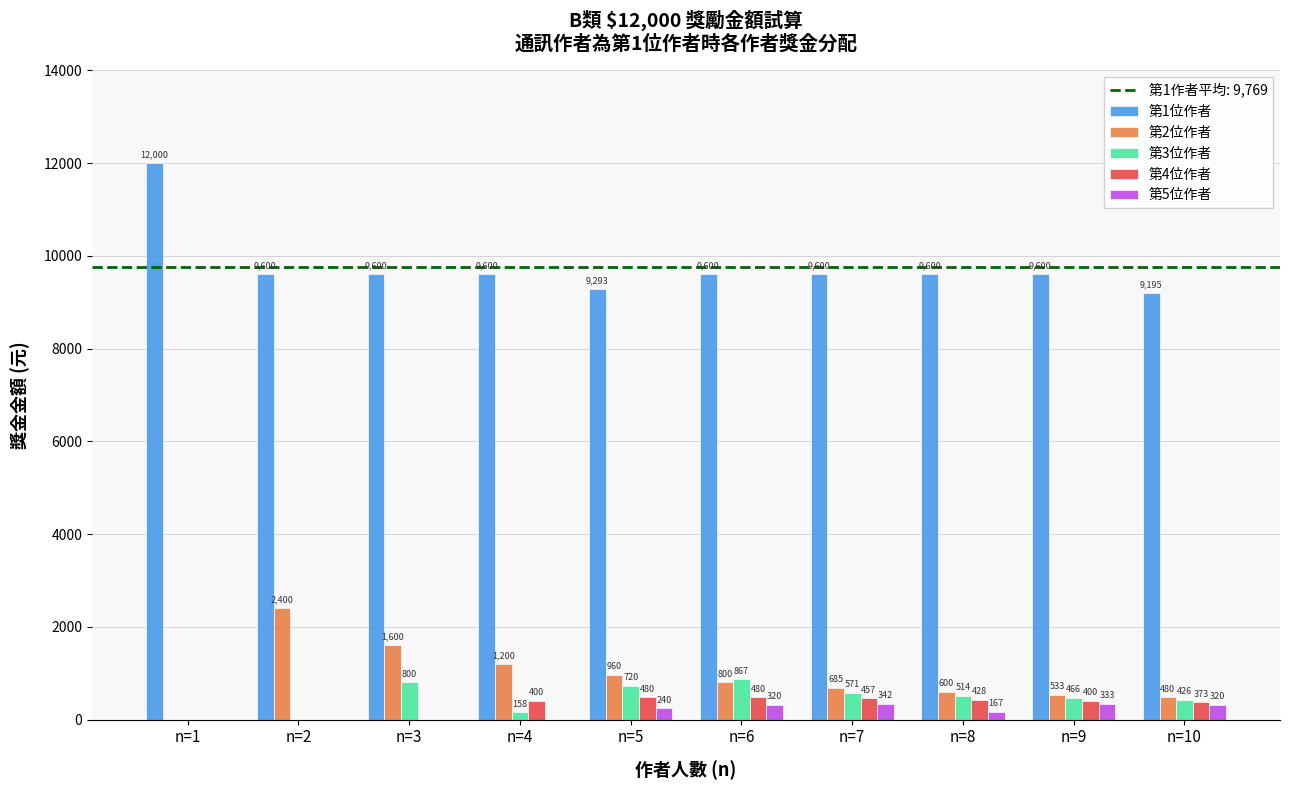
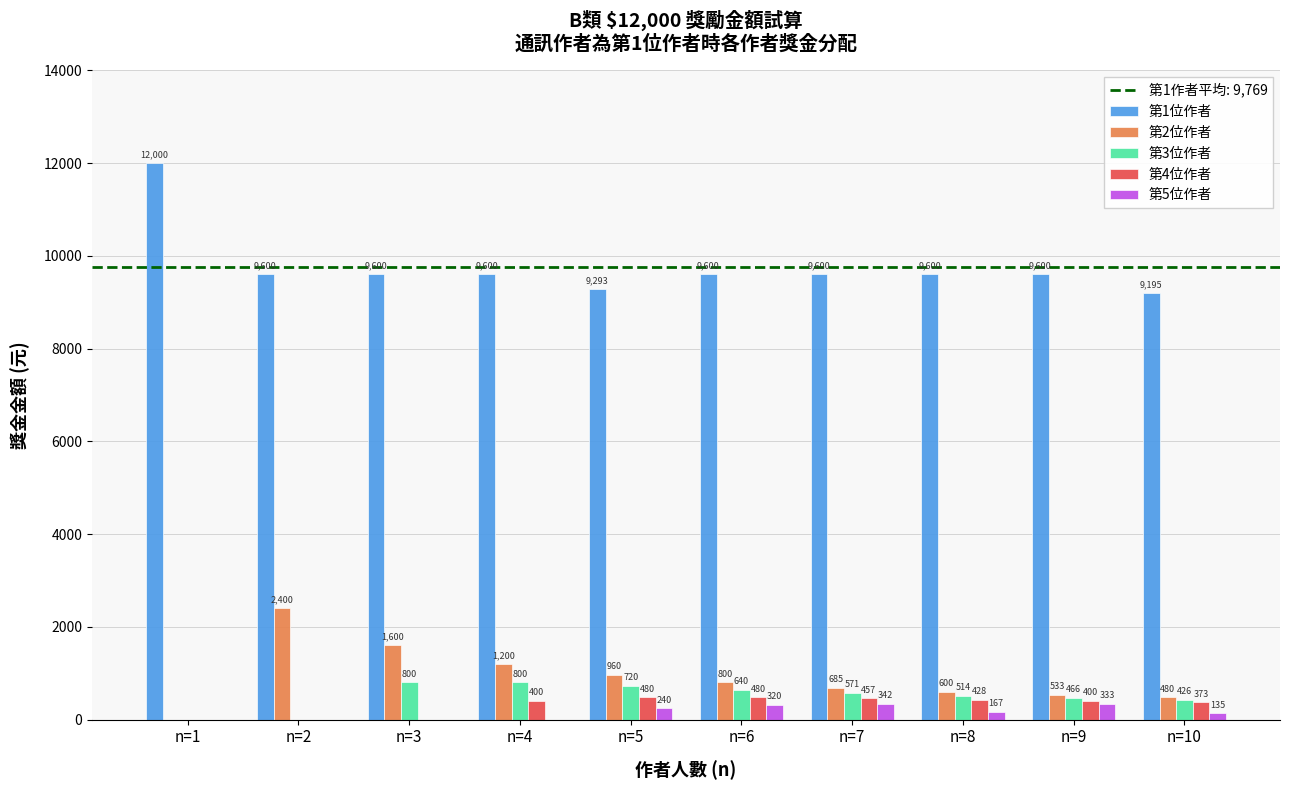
第3位作者, n=4: 158 -> 800
第3位作者, n=6: 867 -> 640
第5位作者, n=10: 320 -> 135
